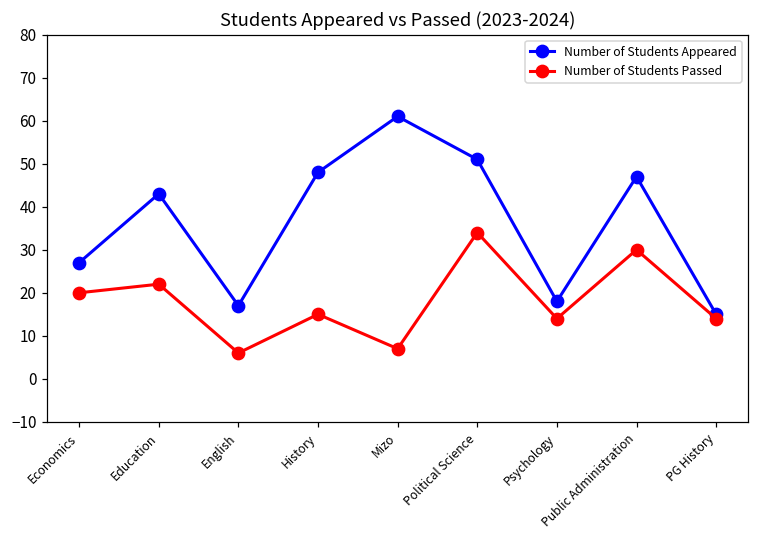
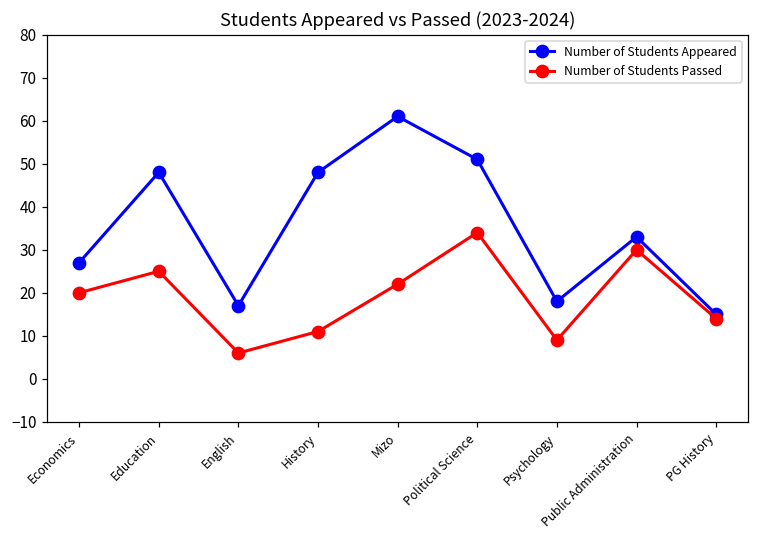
Number of Students Appeared, Education: 43 -> 48
Number of Students Passed, Education: 22 -> 25
Number of Students Passed, History: 15 -> 11
Number of Students Passed, Mizo: 7 -> 22
Number of Students Passed, Psychology: 14 -> 9
Number of Students Appeared, Public Administration: 47 -> 33
